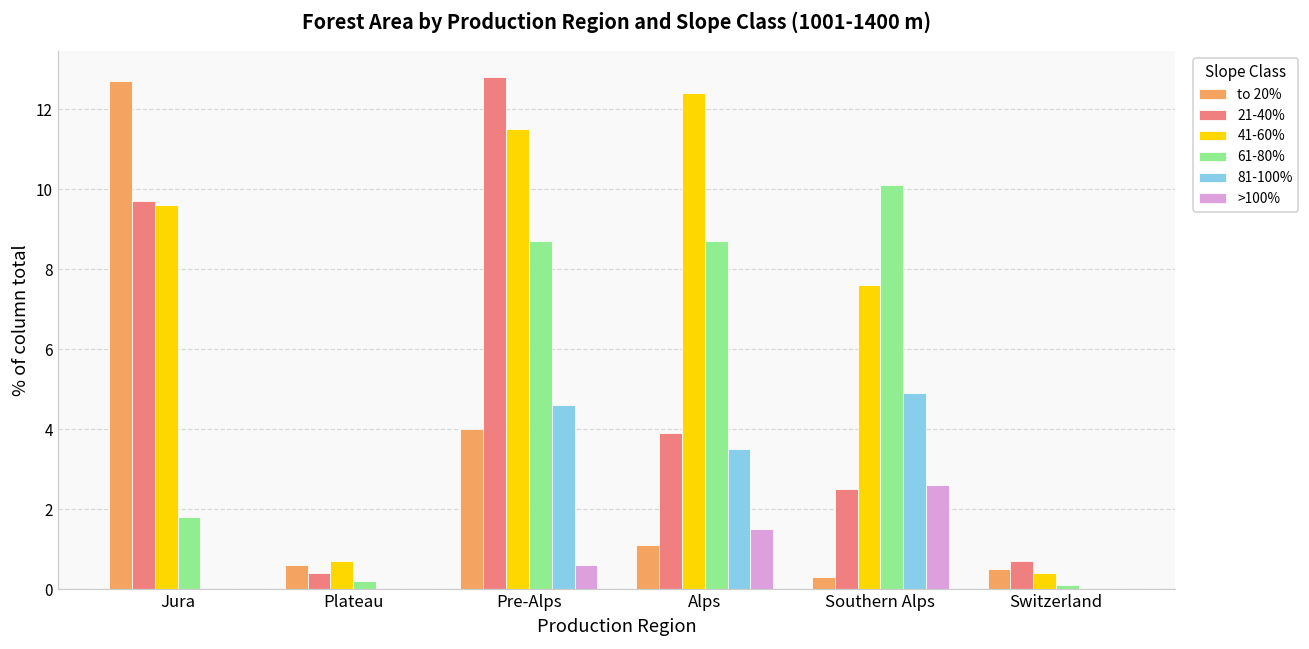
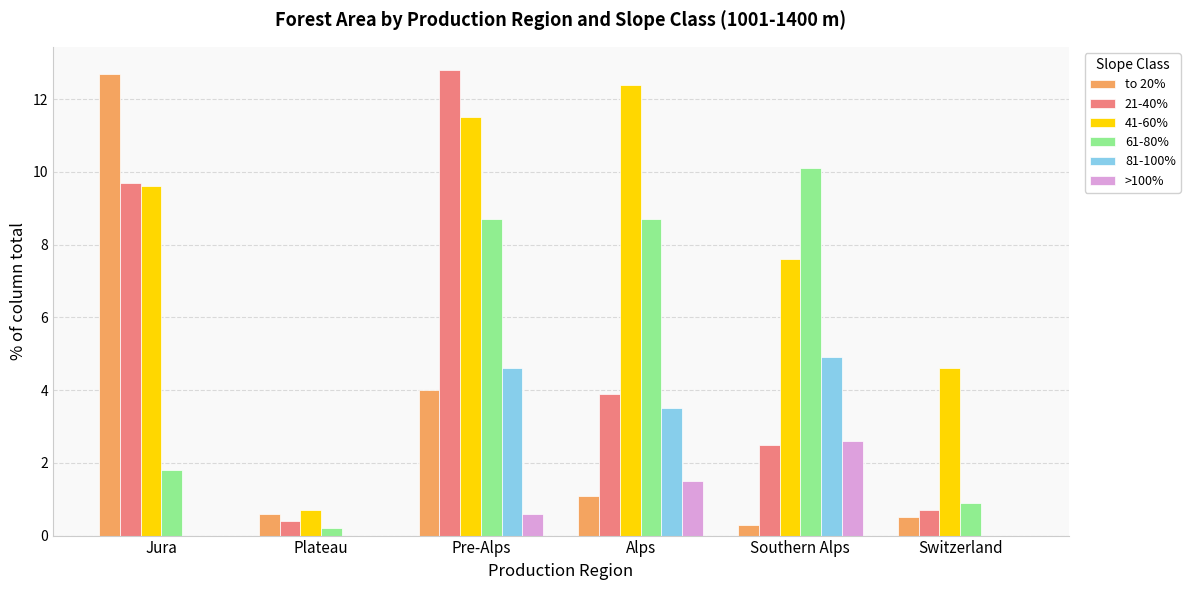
41-60%, Switzerland: 0.4 -> 4.6
61-80%, Switzerland: 0.1 -> 0.9
